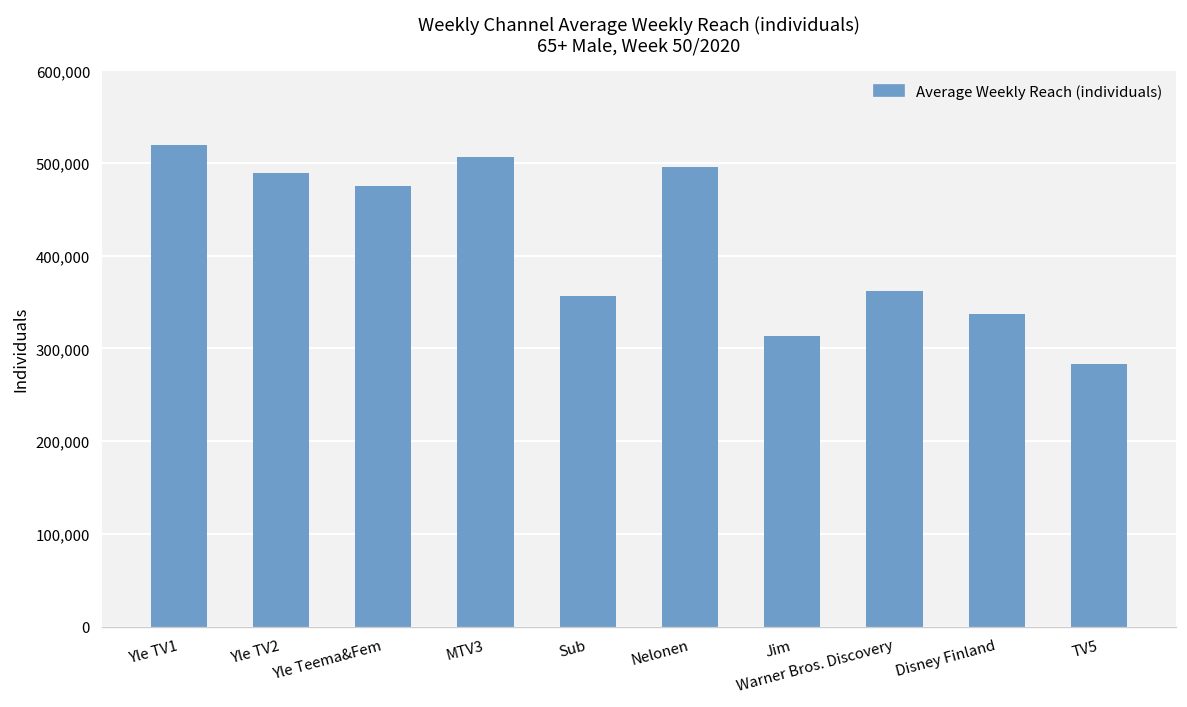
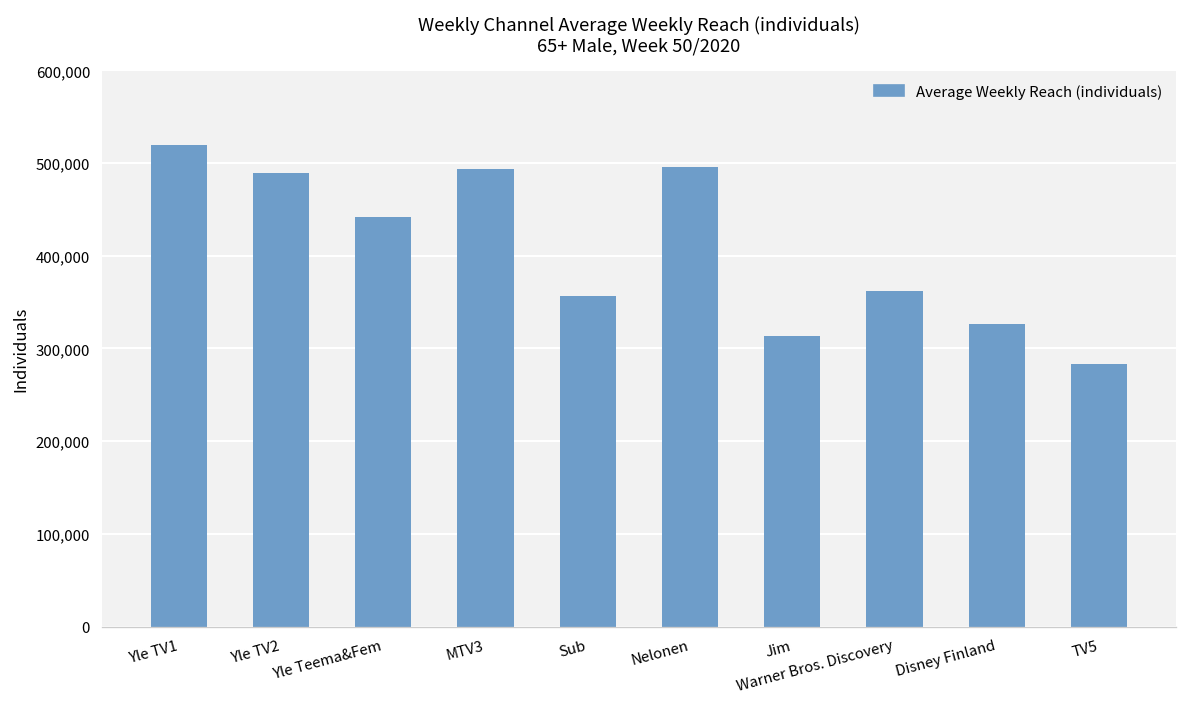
Yle Teema&Fem: 480,000 -> 440,000
MTV3: 510,000 -> 490,000
Disney Finland: 340,000 -> 330,000
